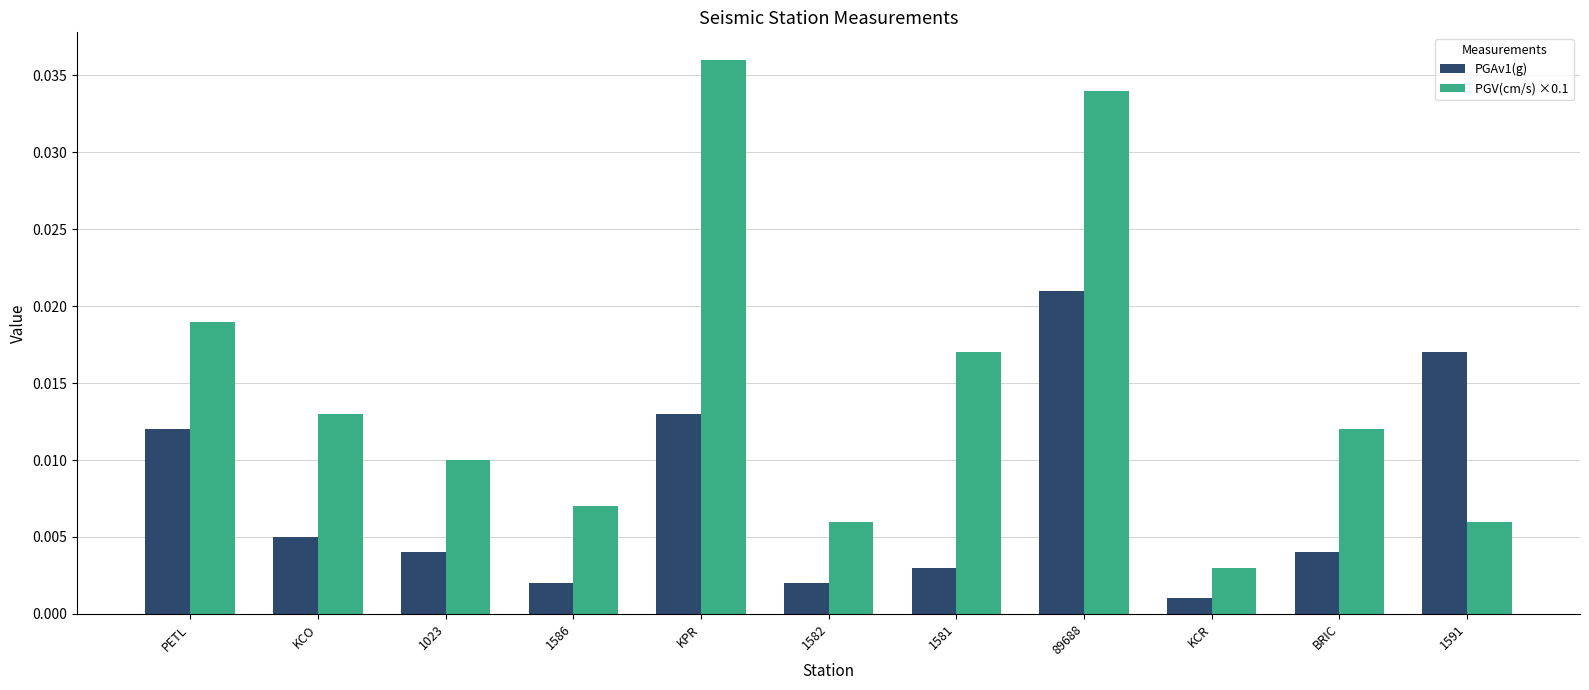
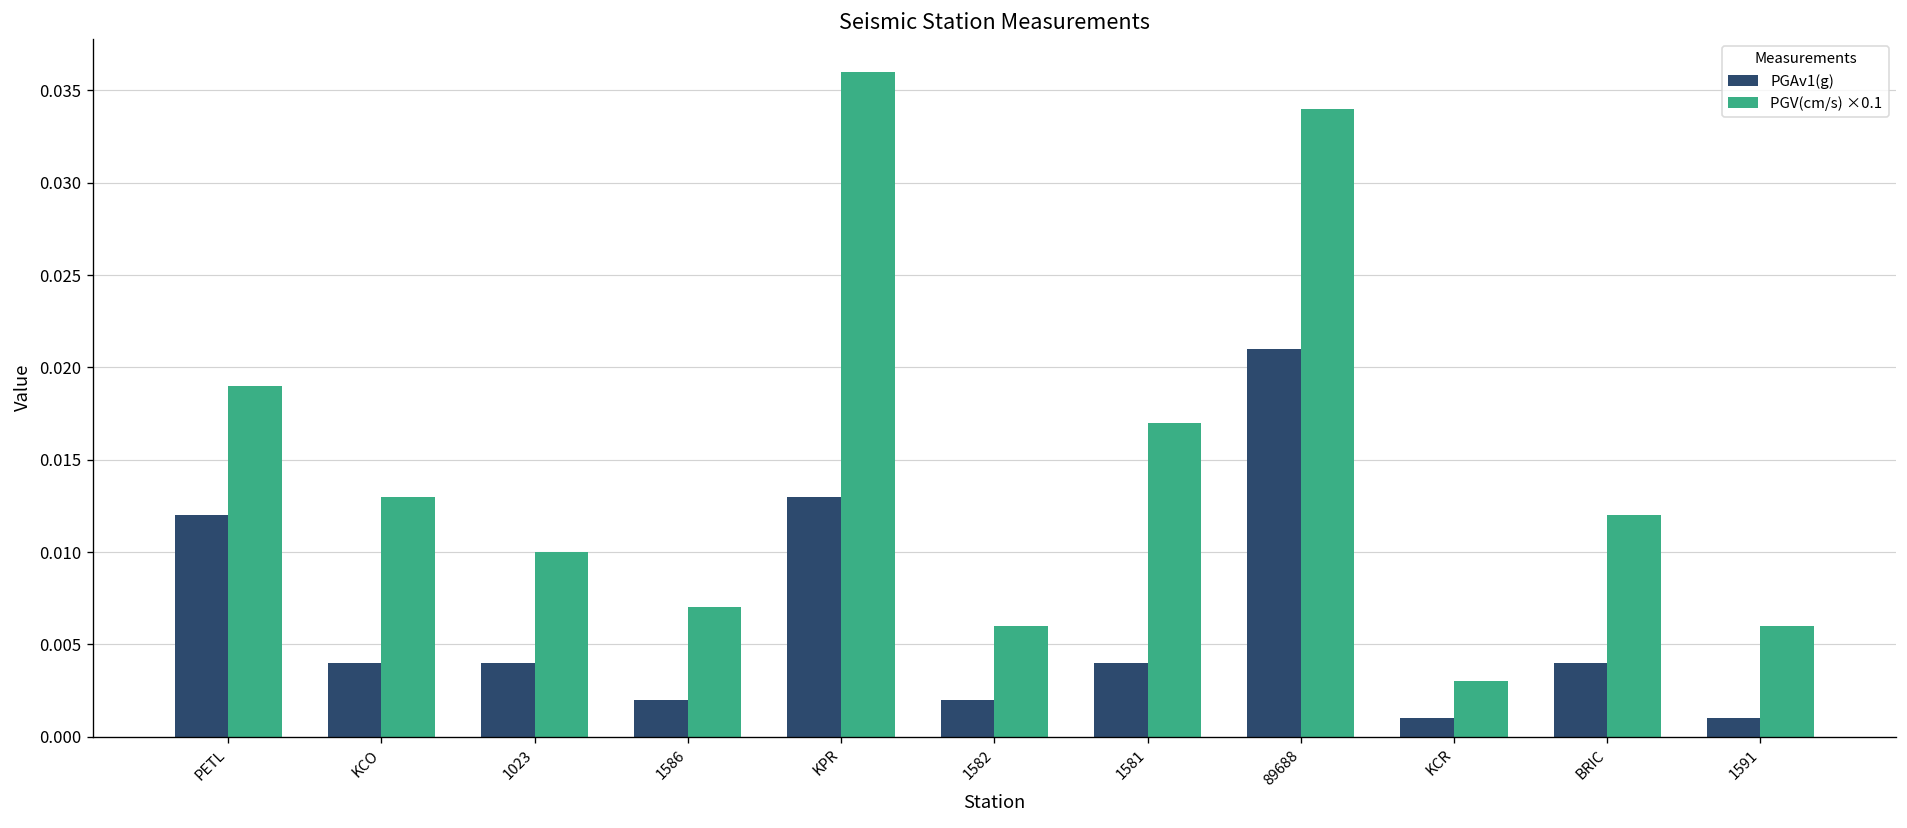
PGAv1(g), KCO: 0.005 -> 0.004
PGAv1(g), 1581: 0.003 -> 0.004
PGAv1(g), 1591: 0.017 -> 0.001
